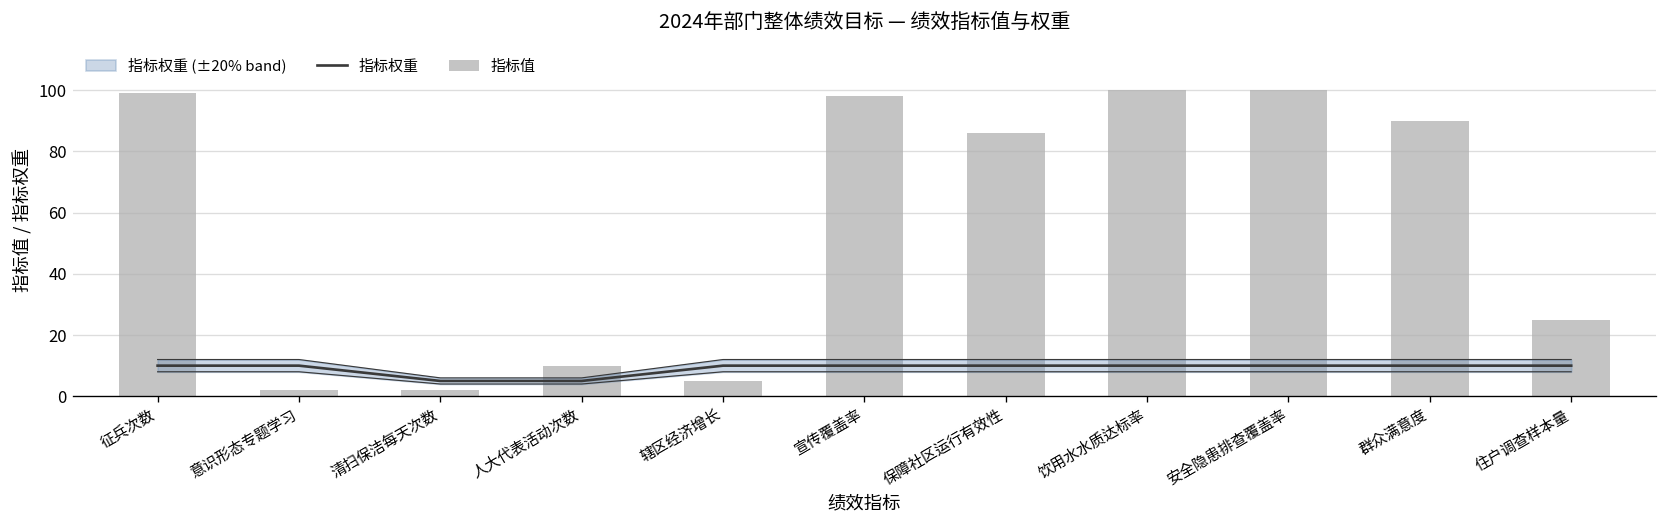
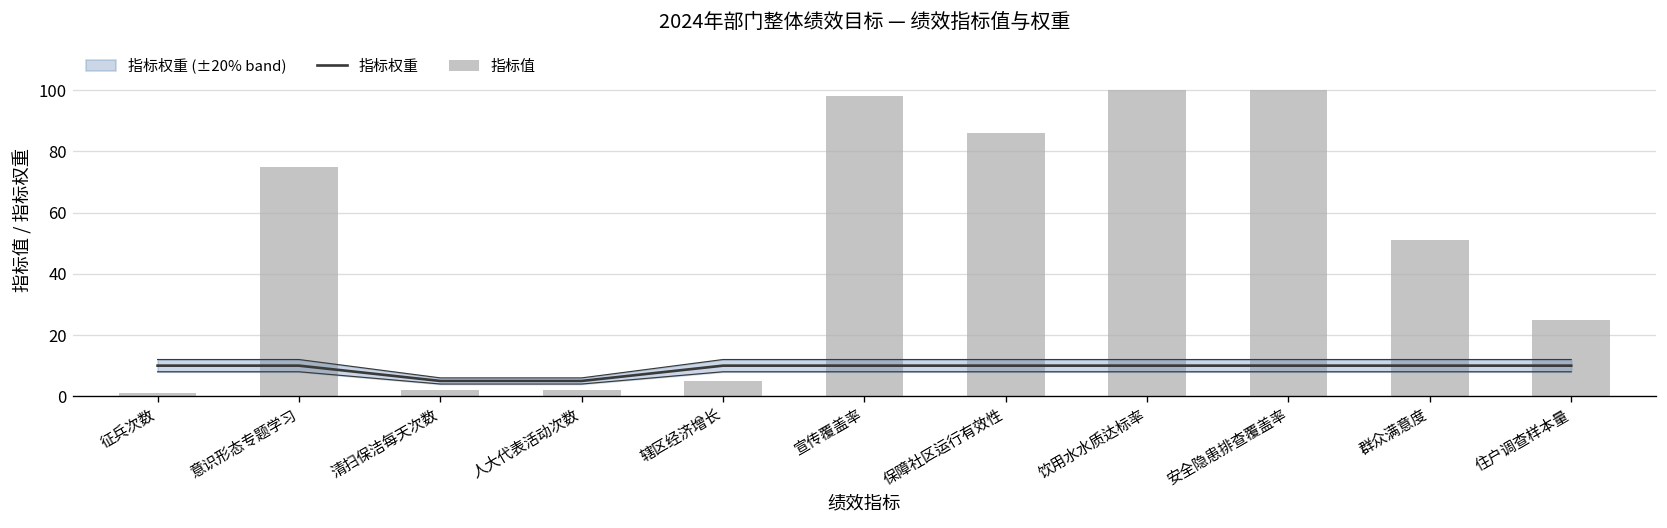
指标值, 征兵次数: 99 -> 1
指标值, 意识形态专题学习: 2 -> 75
指标值, 人大代表活动次数: 10 -> 2
指标值, 群众满意度: 90 -> 51
